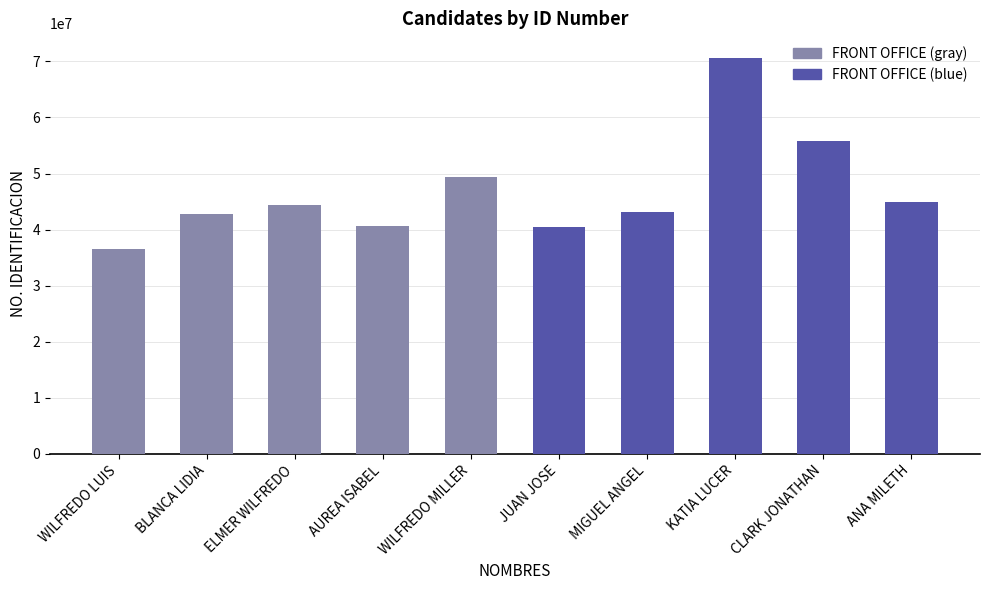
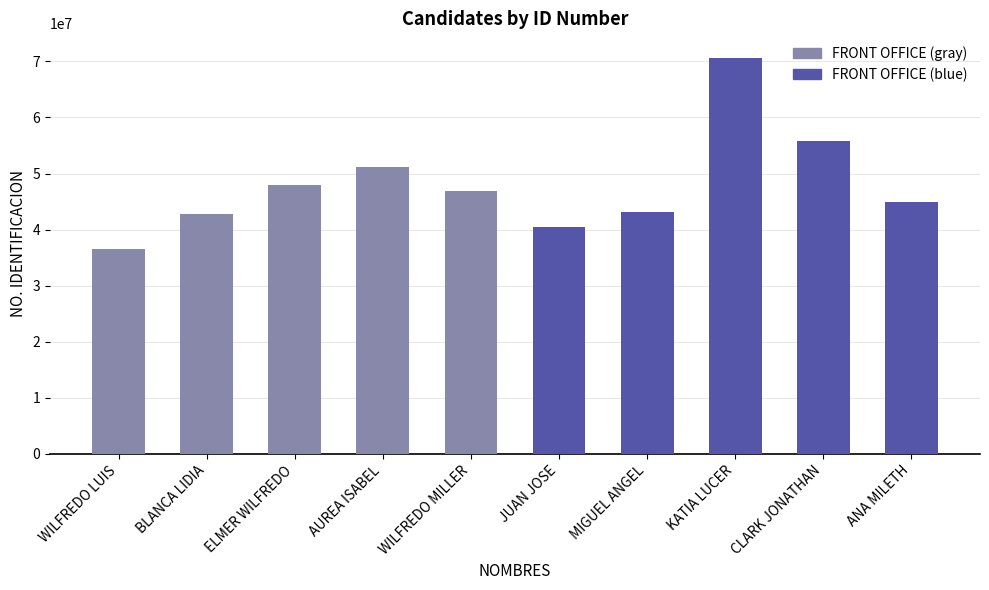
ELMER WILFREDO: 44000000 -> 48000000
AUREA ISABEL: 41000000 -> 51000000
WILFREDO MILLER: 49000000 -> 47000000
